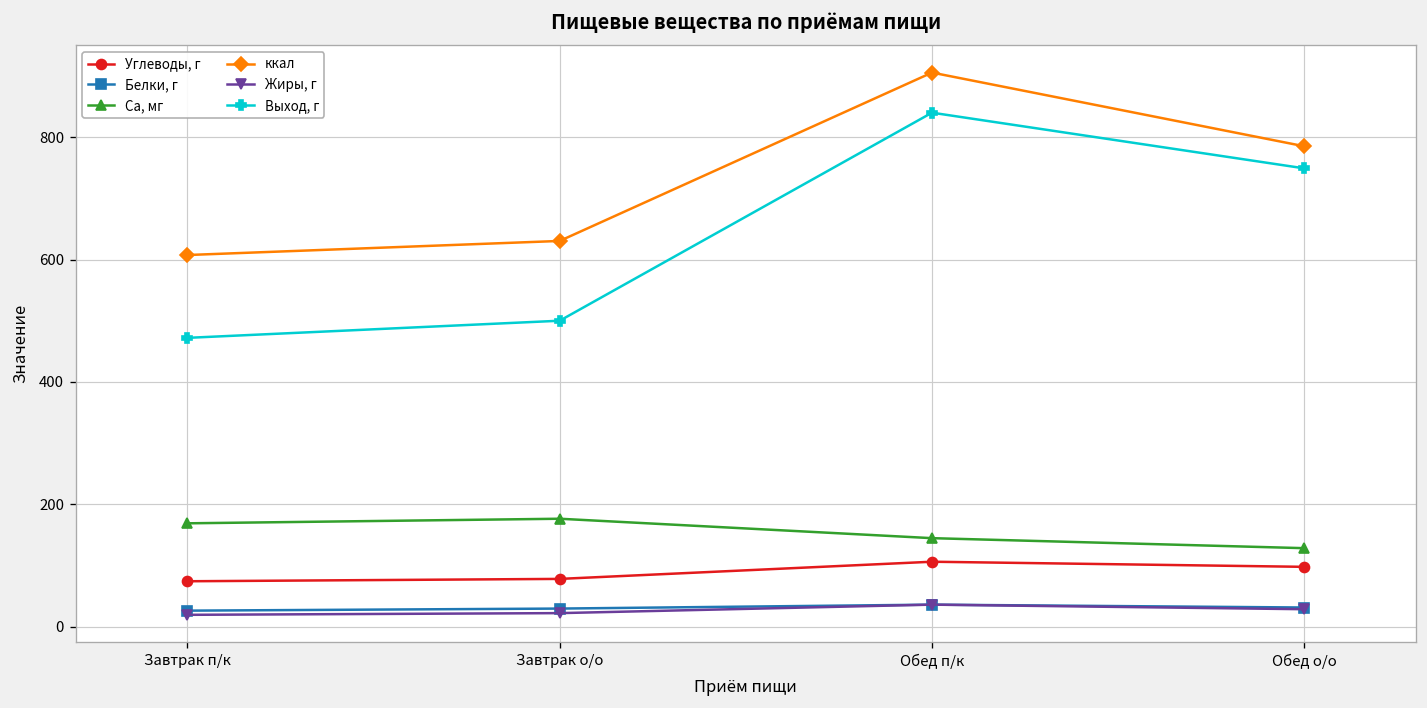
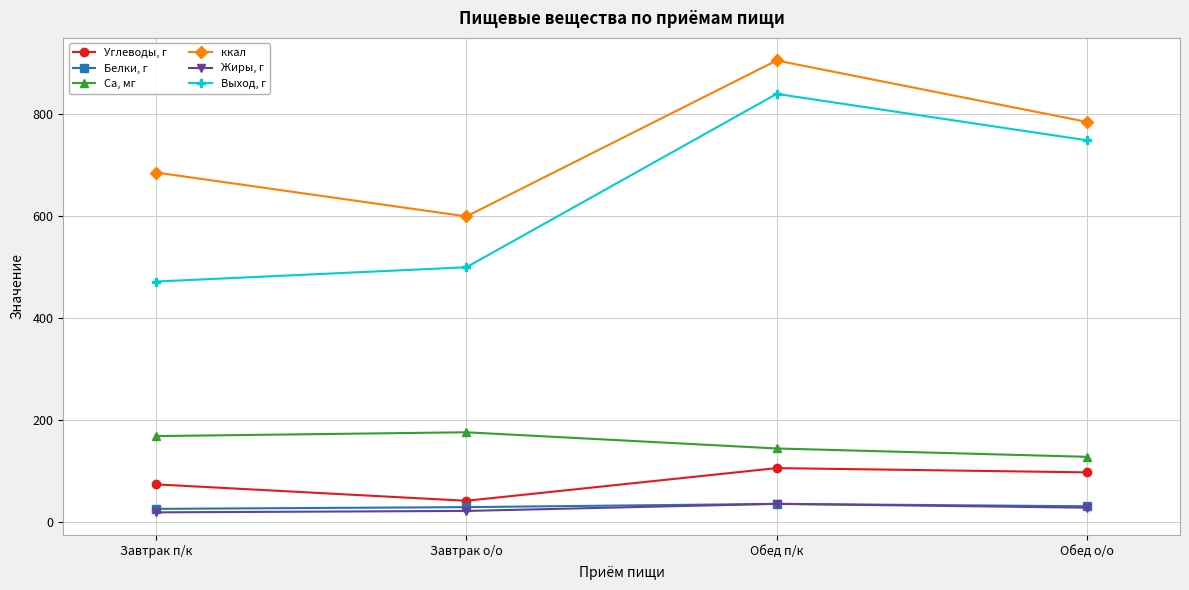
ккал, Завтрак п/к: 610 -> 690
Углеводы, г, Завтрак о/о: 80 -> 40
ккал, Завтрак о/о: 630 -> 600
